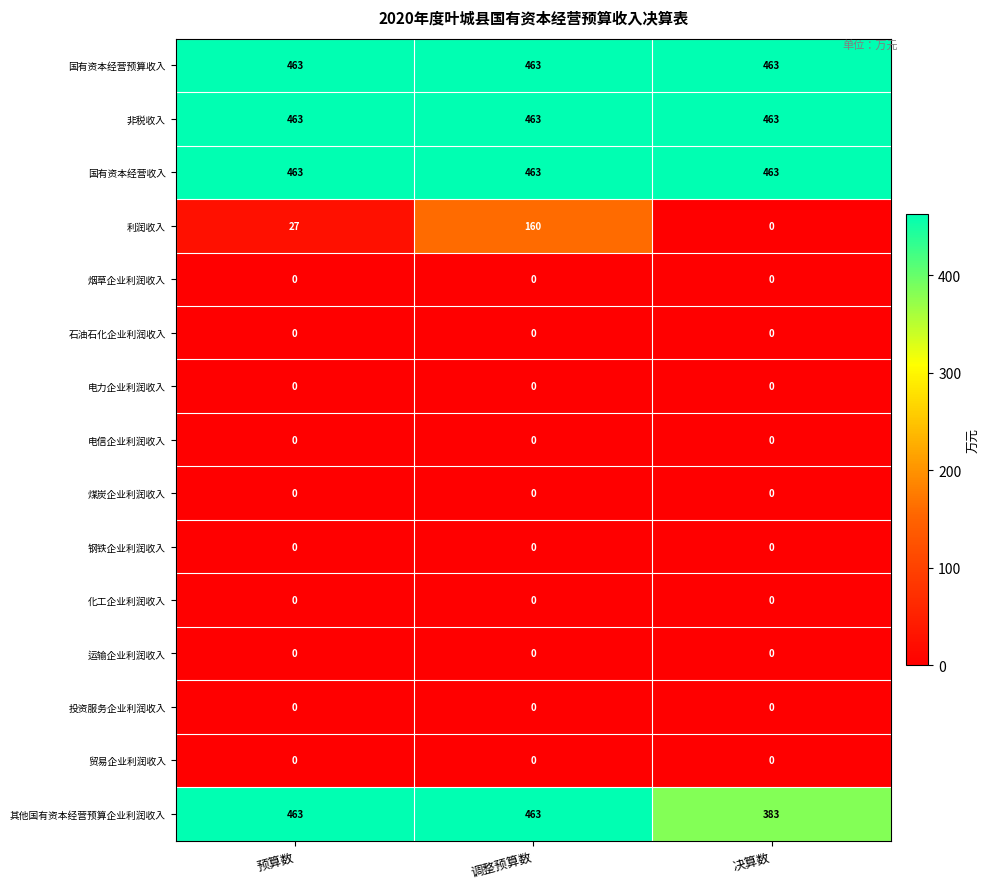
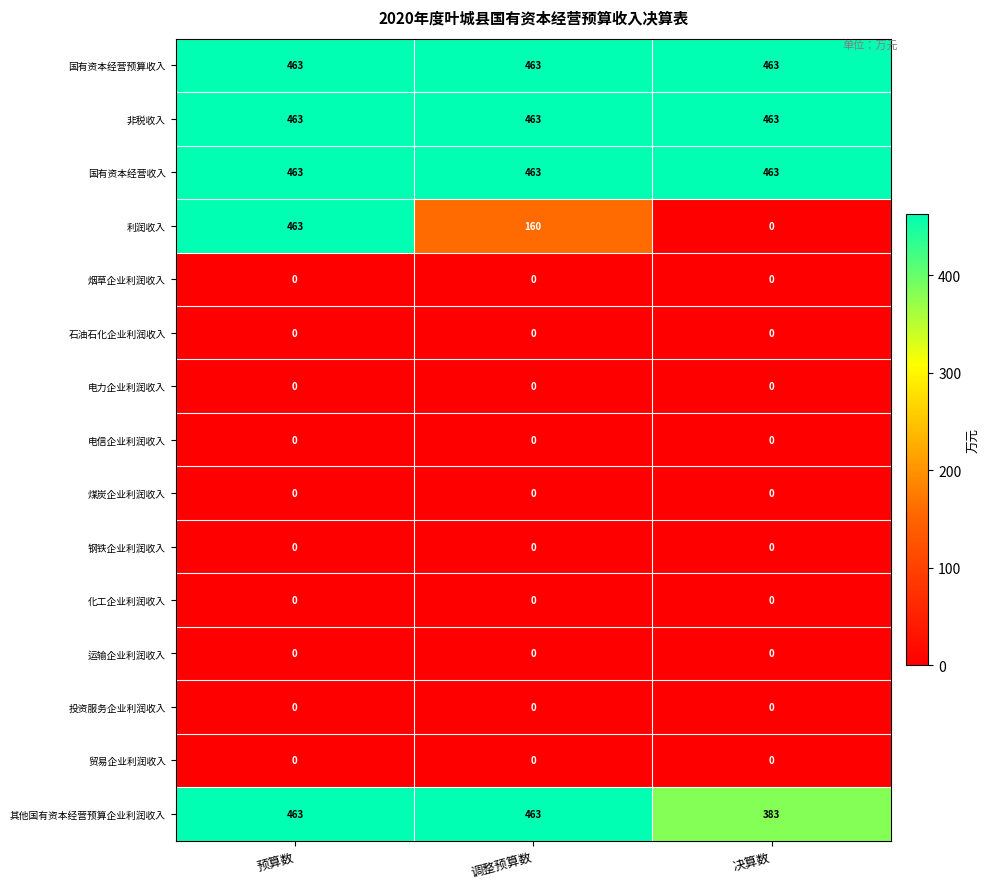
利润收入, 预算数: 27 -> 463
